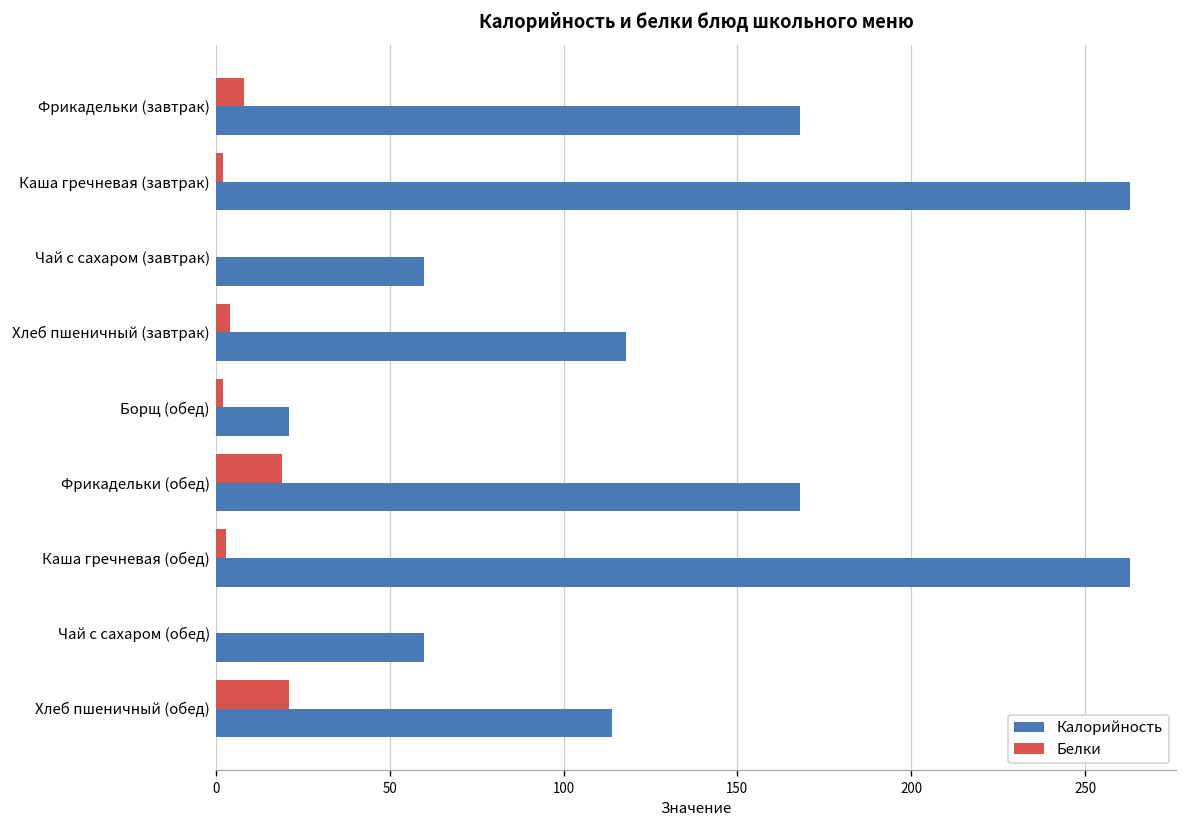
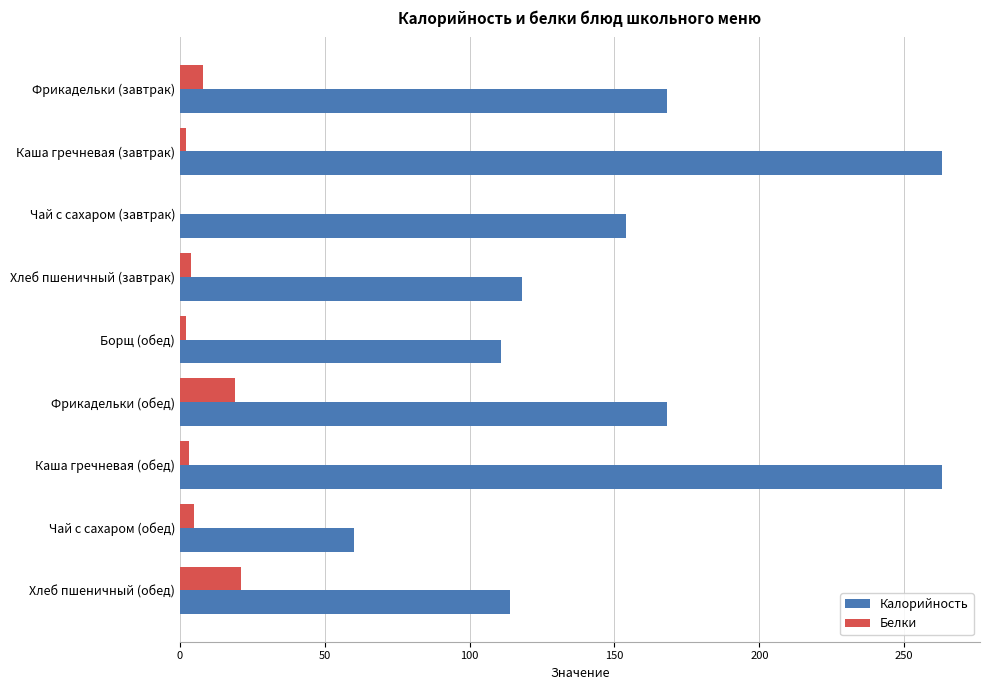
Калорийность, Чай с сахаром (завтрак): 60 -> 154
Калорийность, Борщ (обед): 21 -> 111
Белки, Чай с сахаром (обед): 0 -> 5
